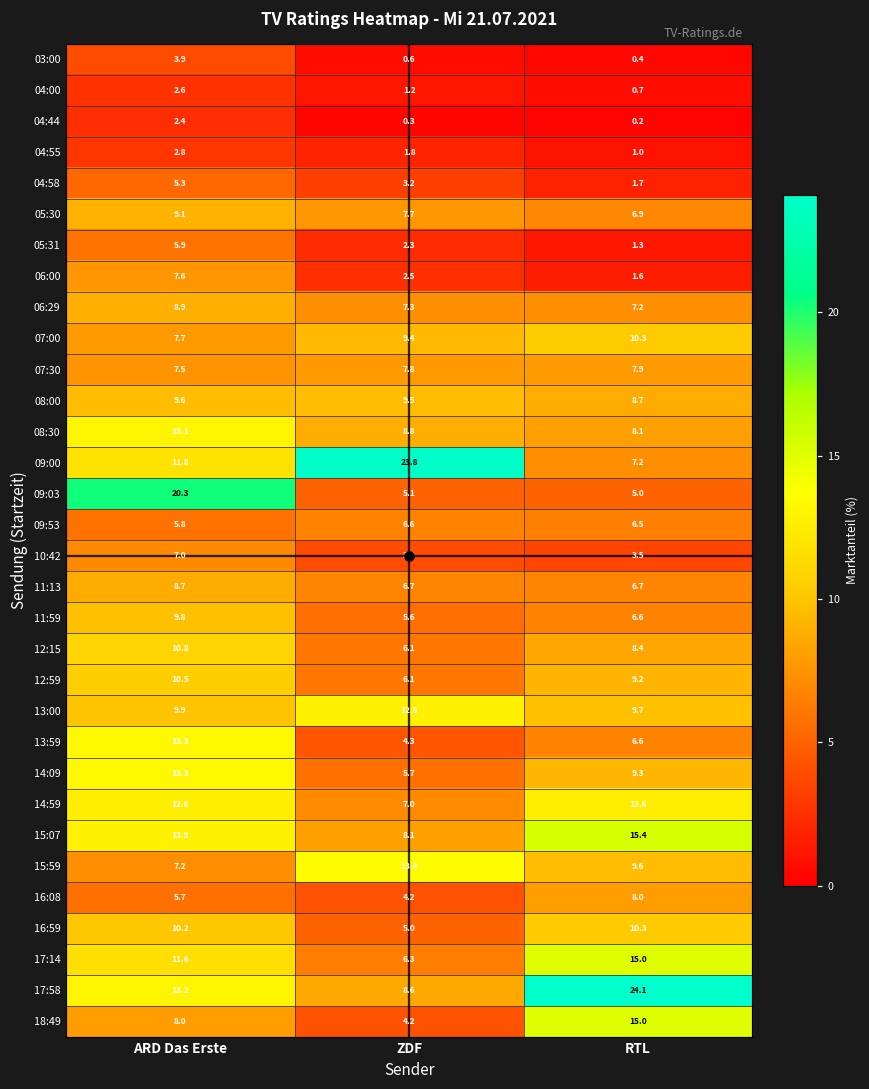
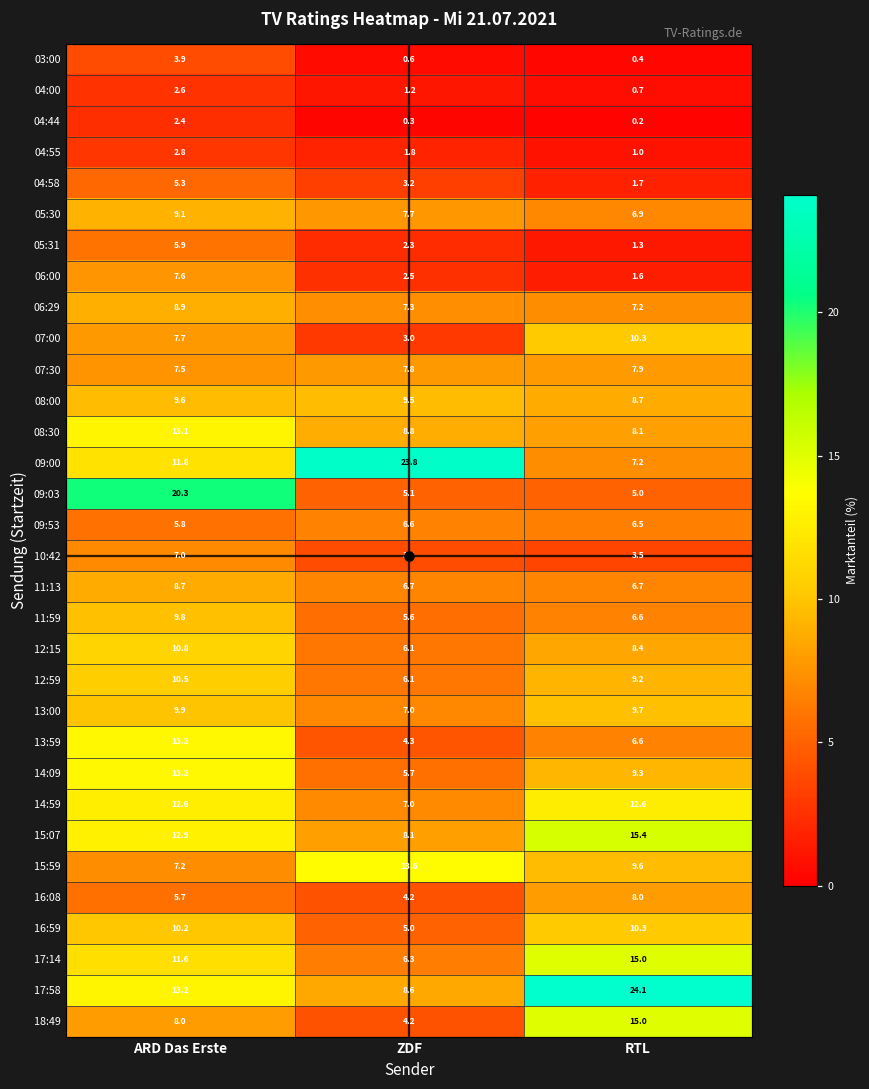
07:00, ZDF: 9.4 -> 3.0
13:00, ZDF: 12.8 -> 7.0
